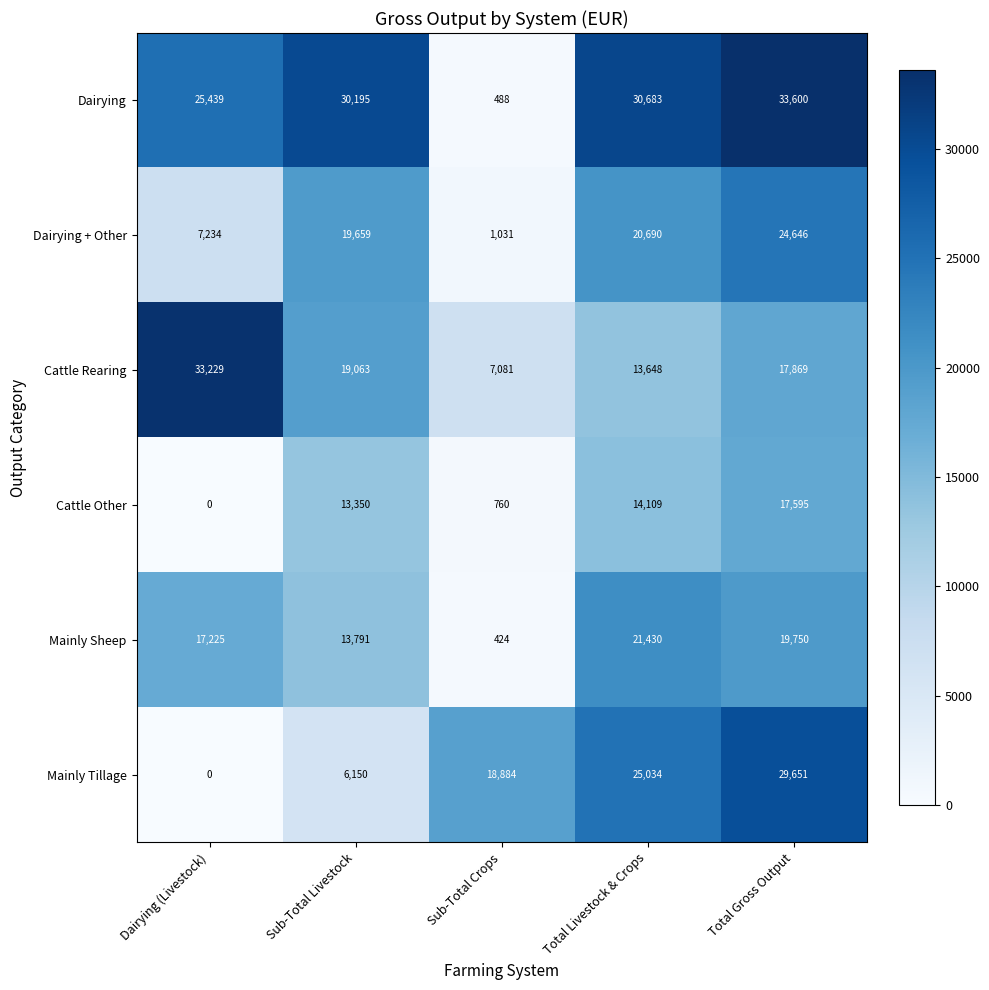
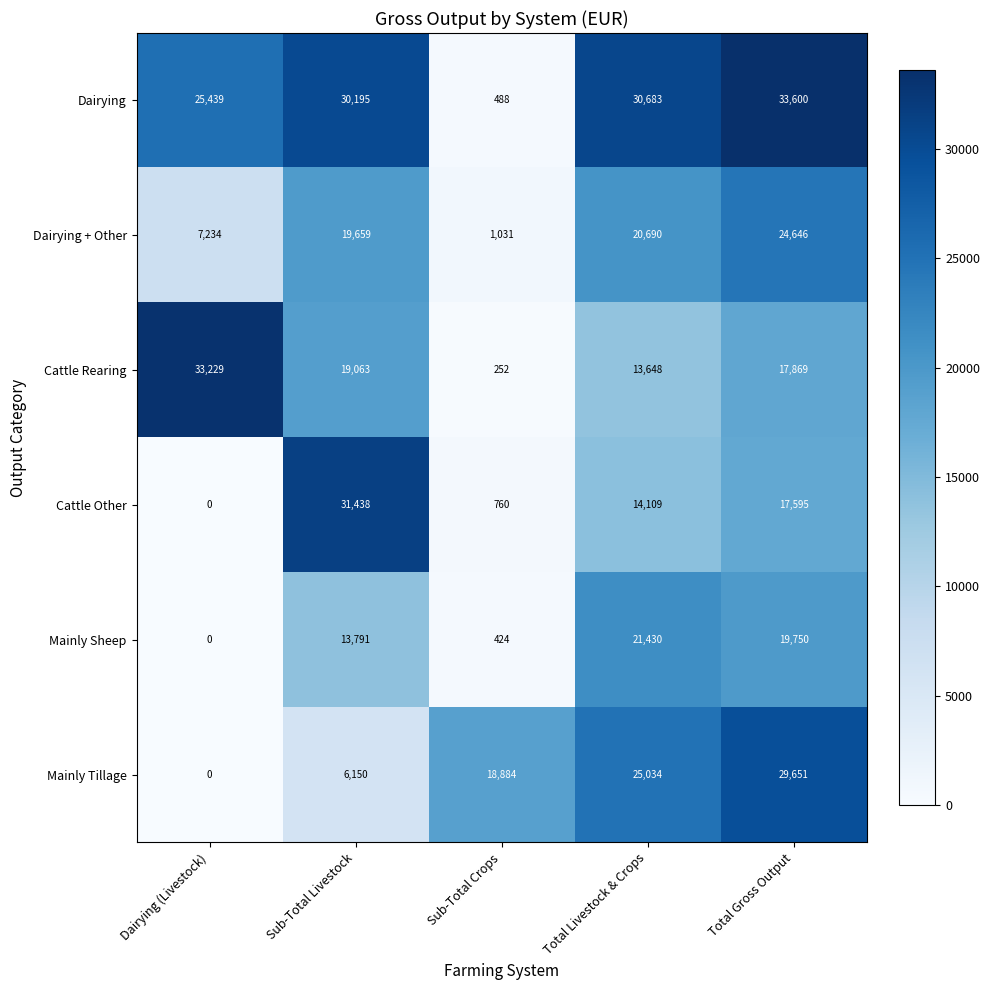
Cattle Rearing, Sub-Total Crops: 7,081 -> 252
Cattle Other, Sub-Total Livestock: 13,350 -> 31,438
Mainly Sheep, Dairying (Livestock): 17,225 -> 0
